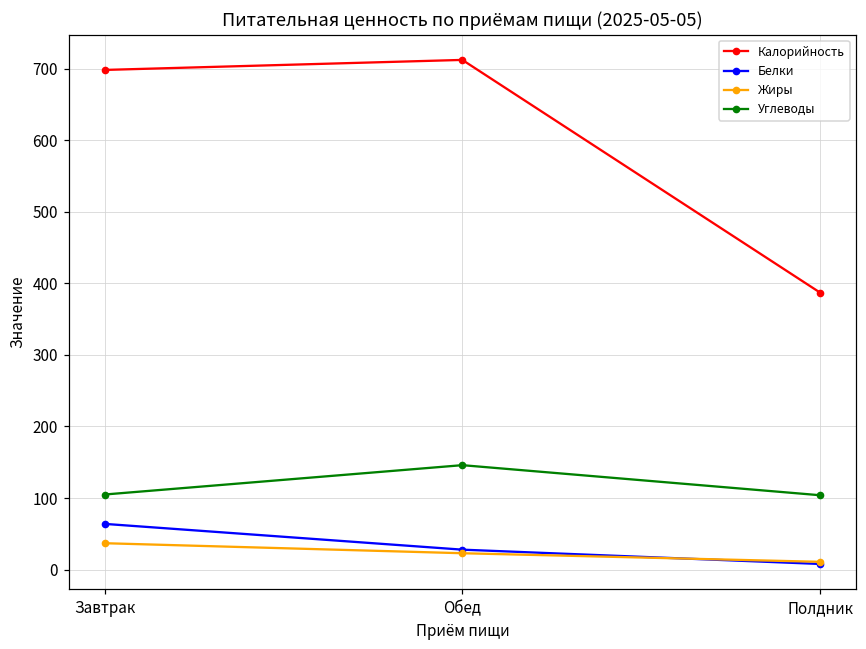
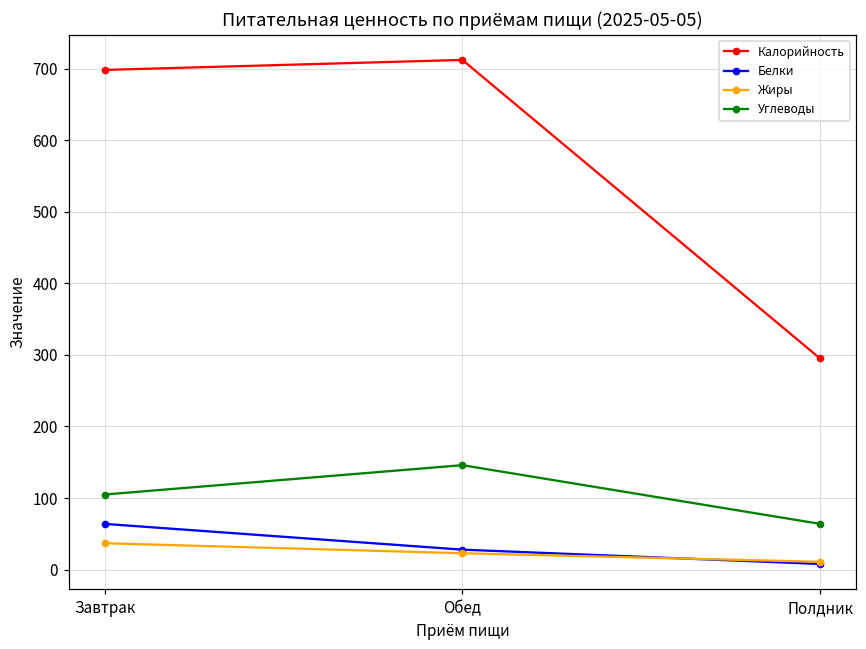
Калорийность, Полдник: 390 -> 300
Углеводы, Полдник: 100 -> 60
